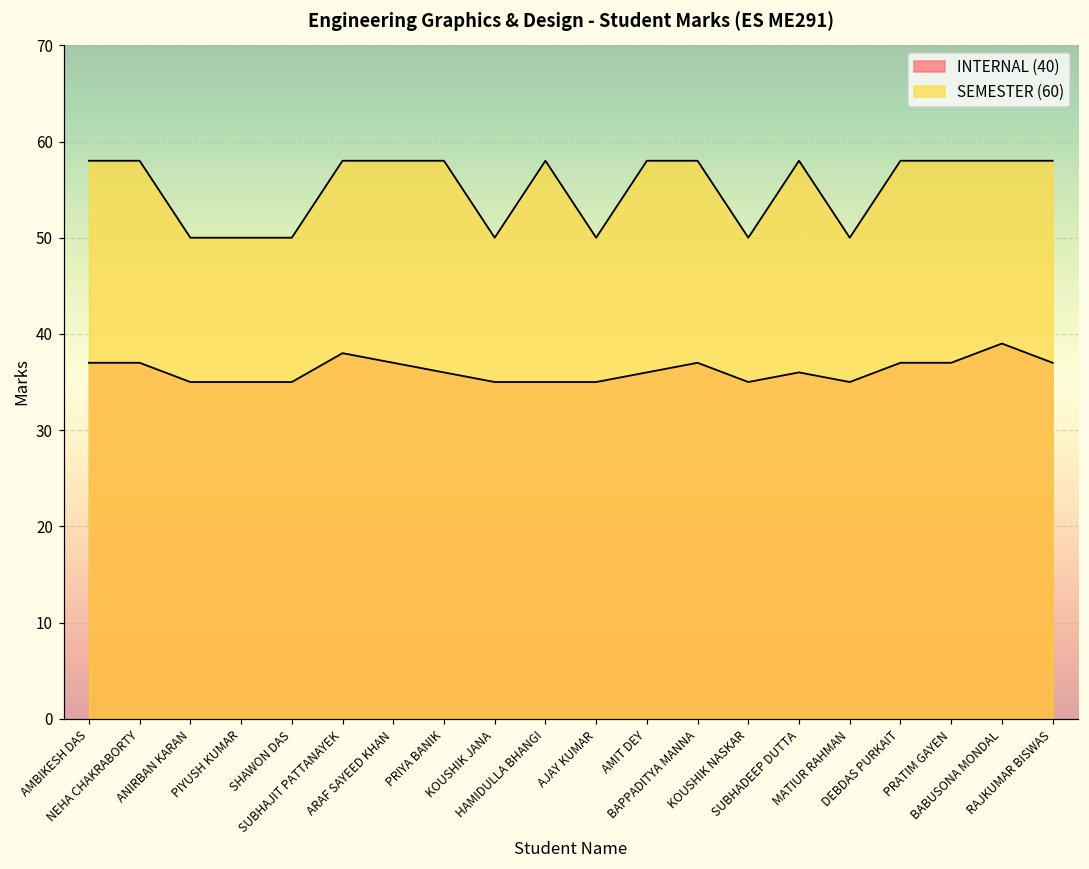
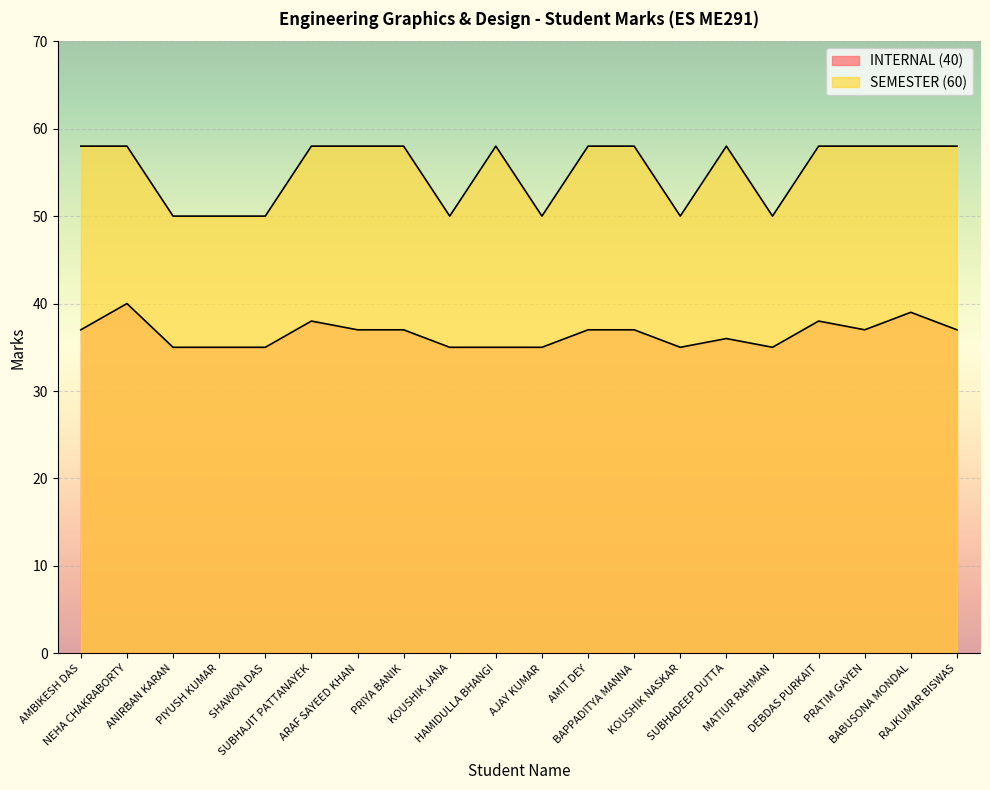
INTERNAL (40), NEHA CHAKRABORTY: 37 -> 40
INTERNAL (40), PRIYA BANIK: 36 -> 37
INTERNAL (40), AMIT DEY: 36 -> 37
INTERNAL (40), DEBDAS PURKAIT: 37 -> 38
